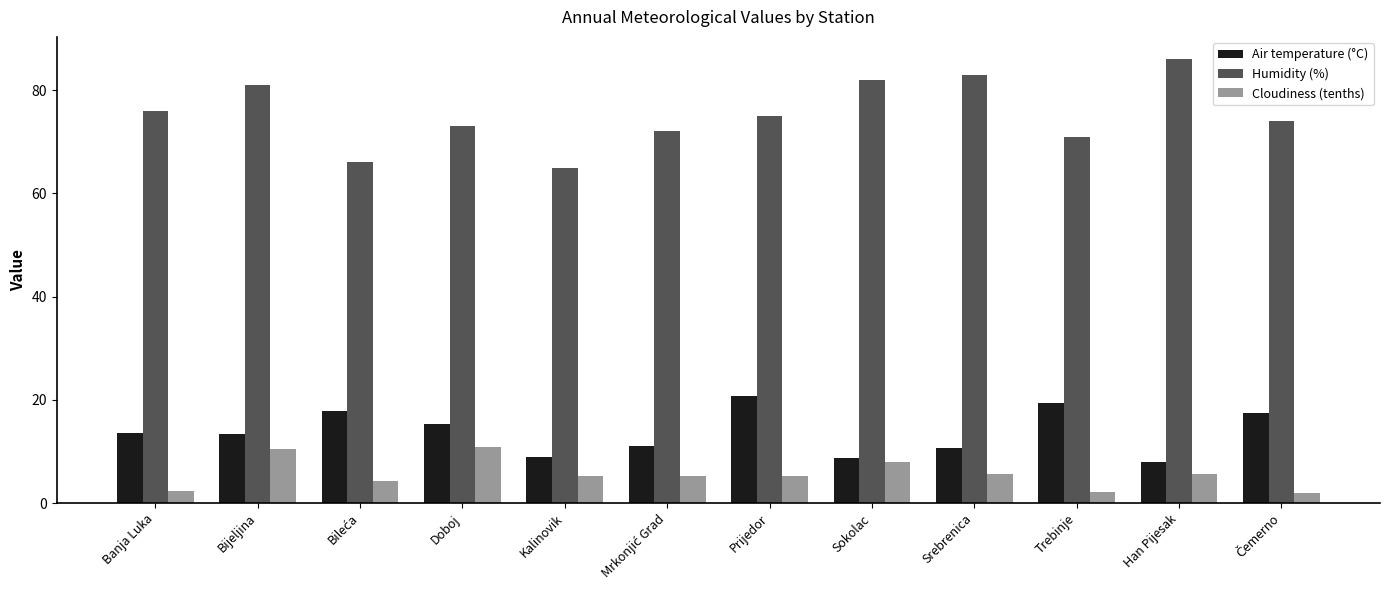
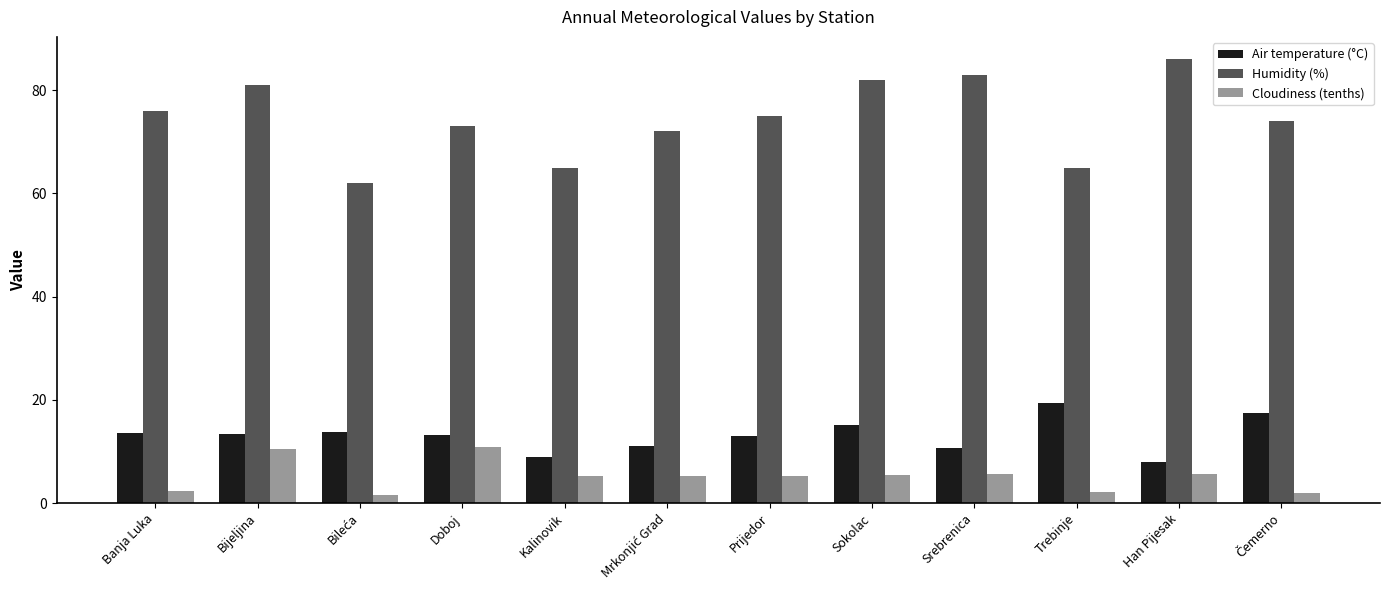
Air temperature (°C), Bileća: 18 -> 14
Humidity (%), Bileća: 66 -> 62
Cloudiness (tenths), Bileća: 4 -> 2
Air temperature (°C), Doboj: 15 -> 13
Air temperature (°C), Prijedor: 21 -> 13
Air temperature (°C), Sokolac: 9 -> 15
Cloudiness (tenths), Sokolac: 8 -> 5
Humidity (%), Trebinje: 71 -> 65
